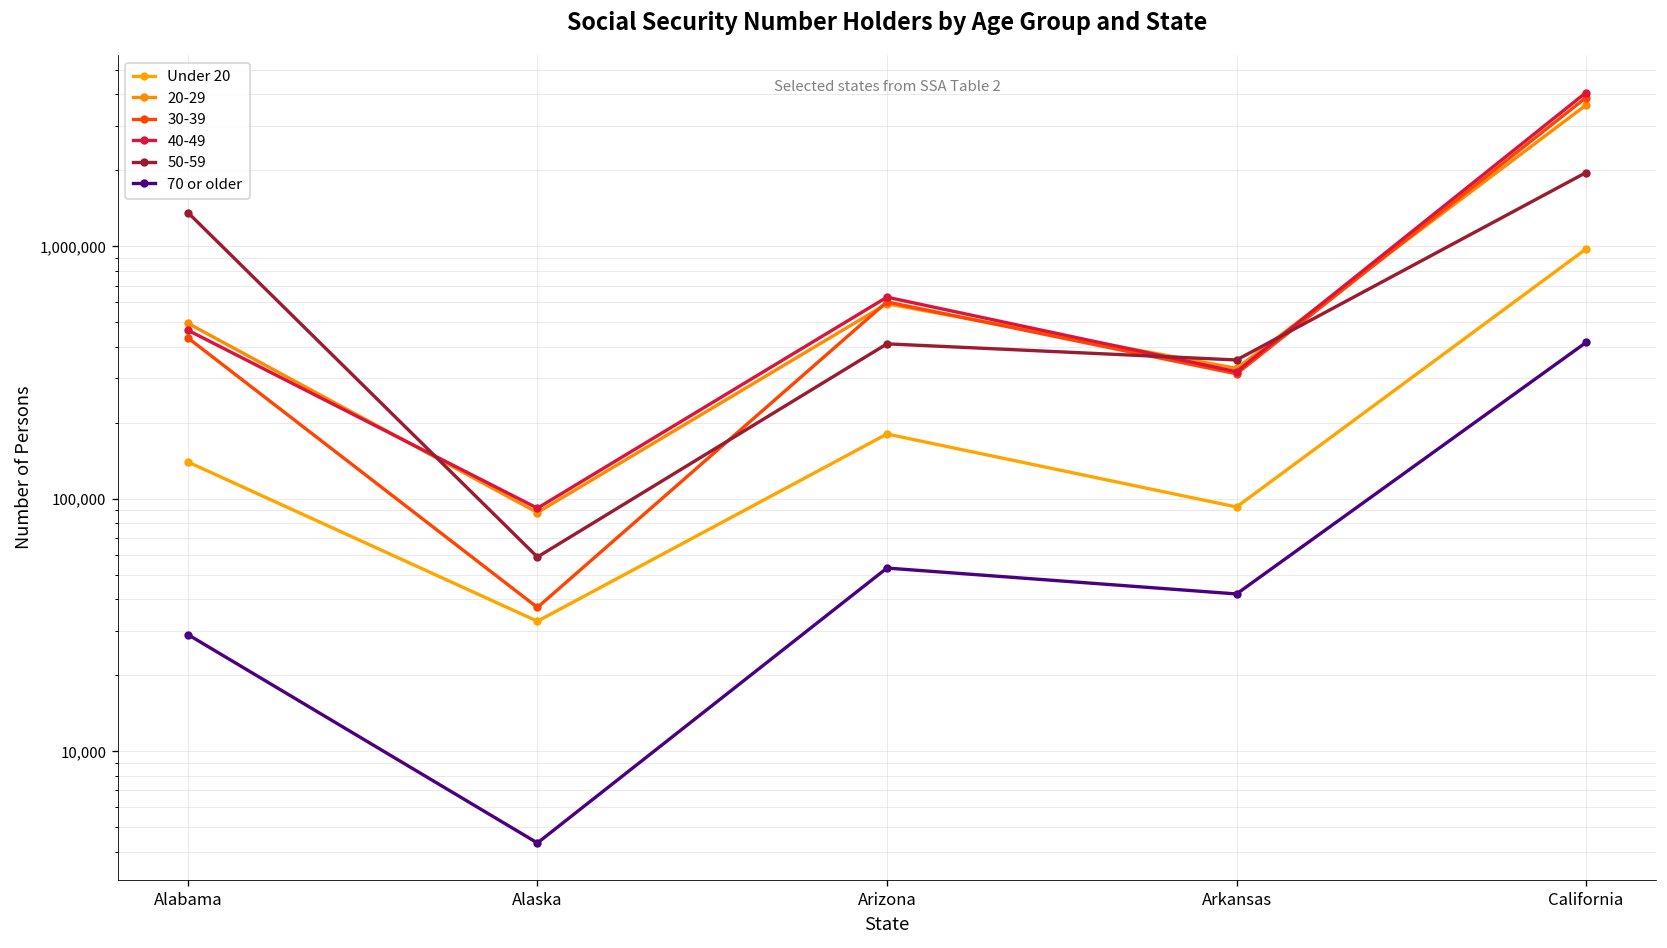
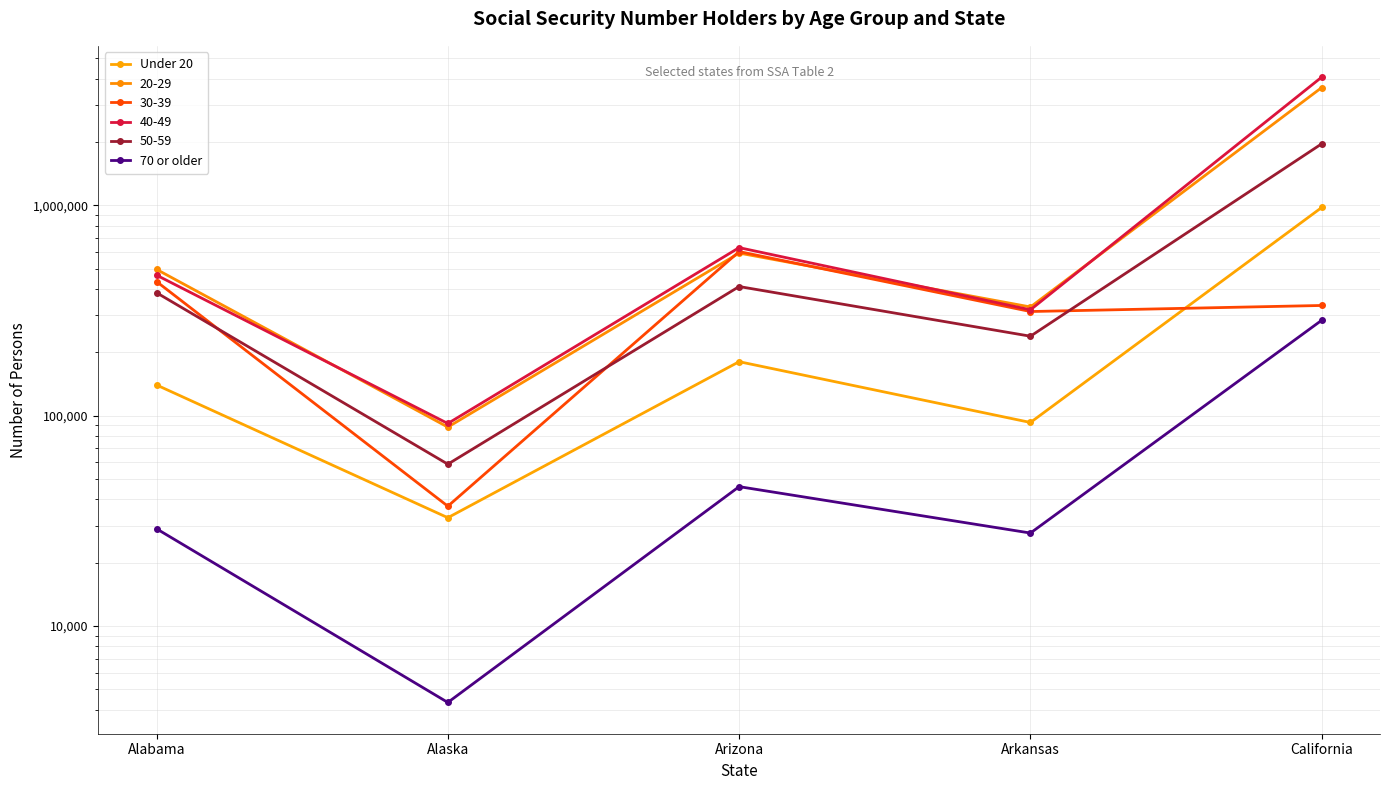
50-59, Alabama: 1,400,000 -> 380,000
70 or older, Arizona: 53,000 -> 46,000
50-59, Arkansas: 350,000 -> 240,000
70 or older, Arkansas: 42,000 -> 28,000
30-39, California: 3,900,000 -> 330,000
70 or older, California: 420,000 -> 280,000
